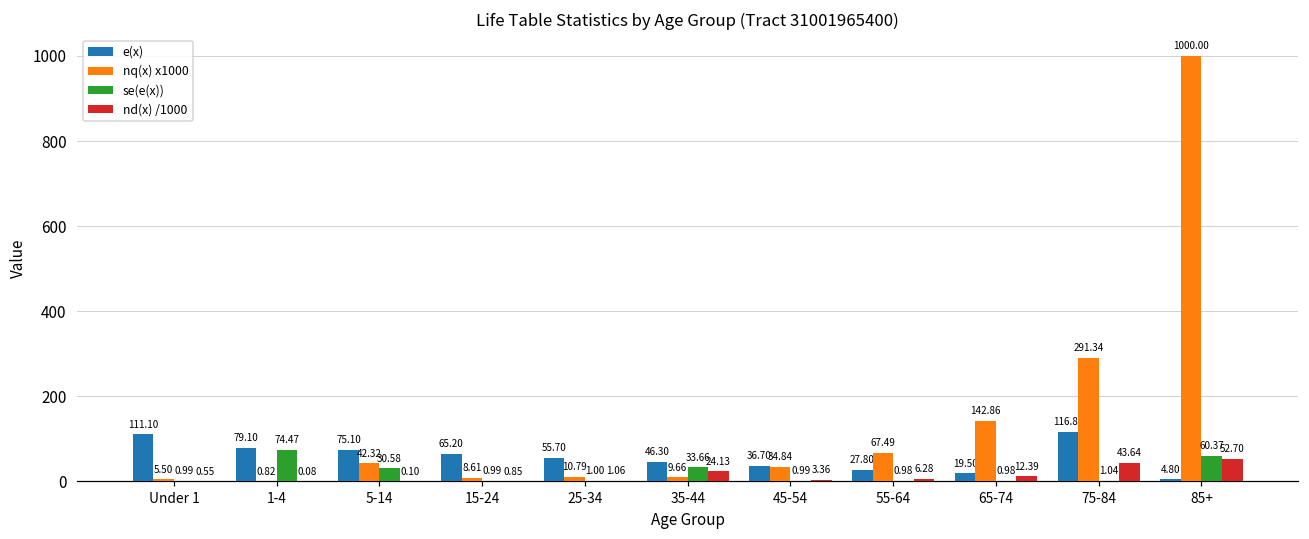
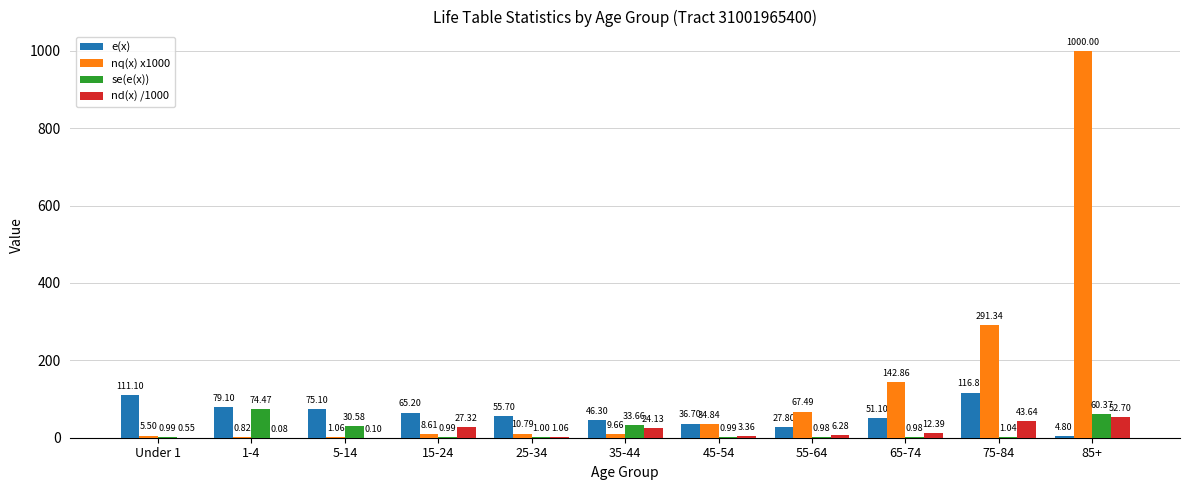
nq(x) x1000, 5-14: 42.32 -> 1.06
nd(x) /1000, 15-24: 0.85 -> 27.32
e(x), 65-74: 19.50 -> 51.10
